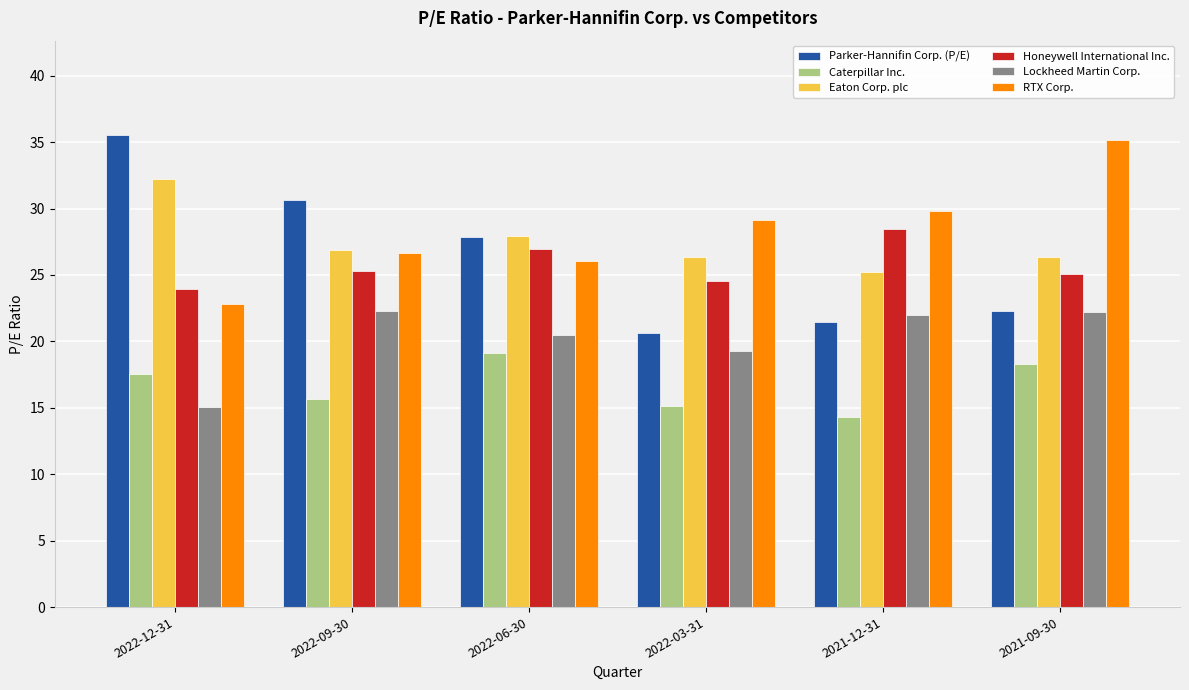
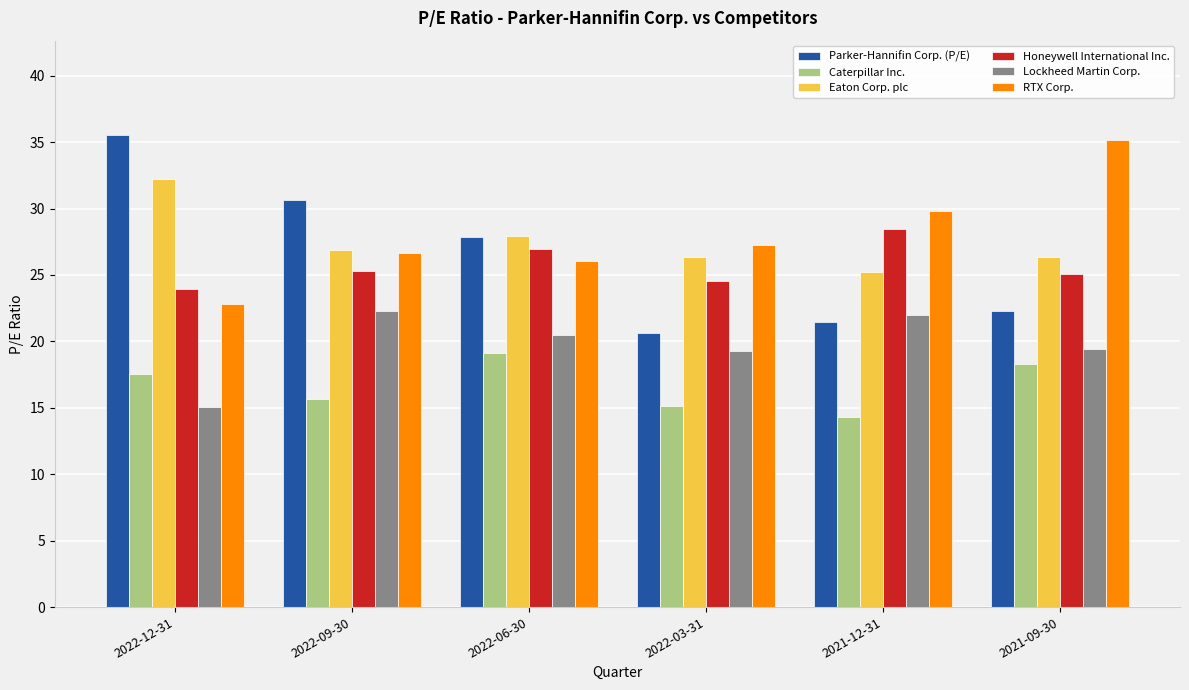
RTX Corp., 2022-03-31: 29.1 -> 27.3
Lockheed Martin Corp., 2021-09-30: 22.2 -> 19.5
